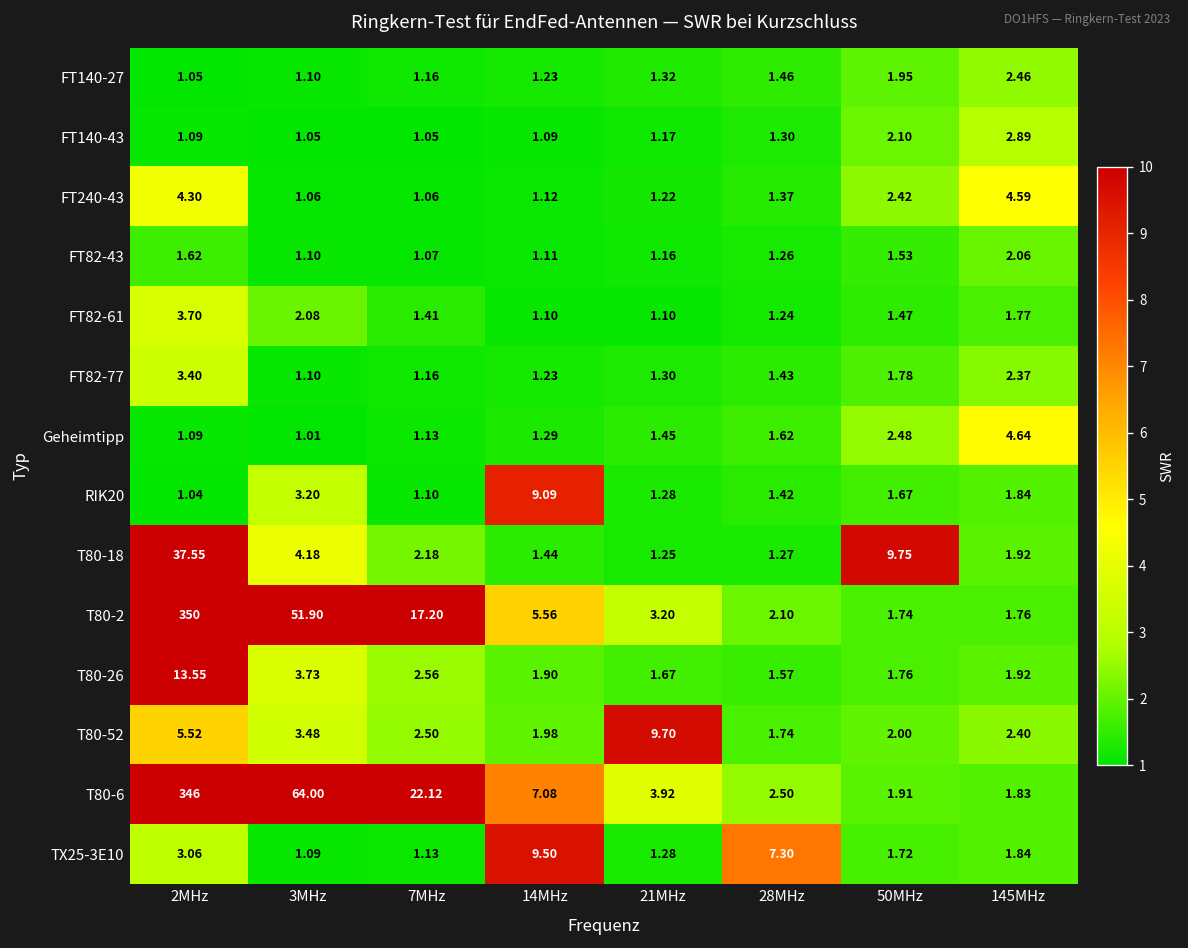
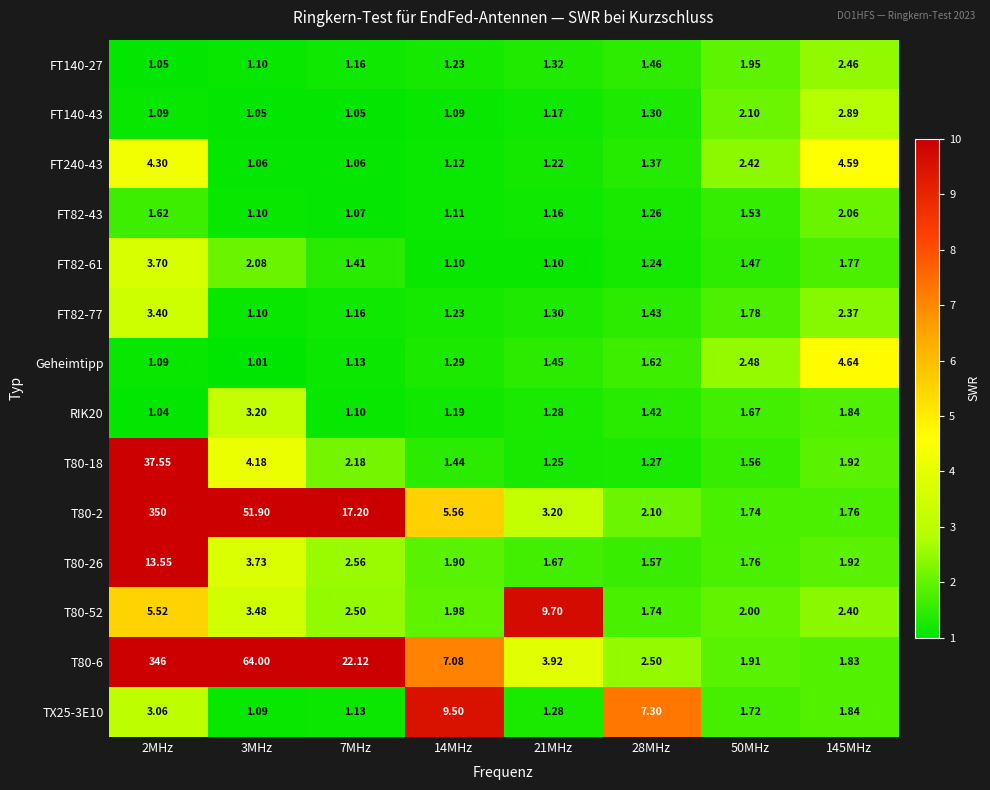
RIK20, 14MHz: 9.09 -> 1.19
T80-18, 50MHz: 9.75 -> 1.56
